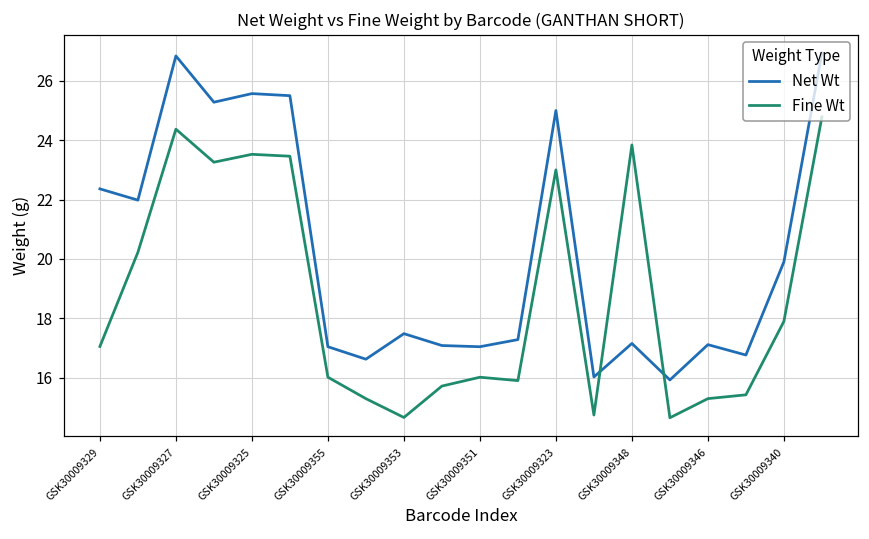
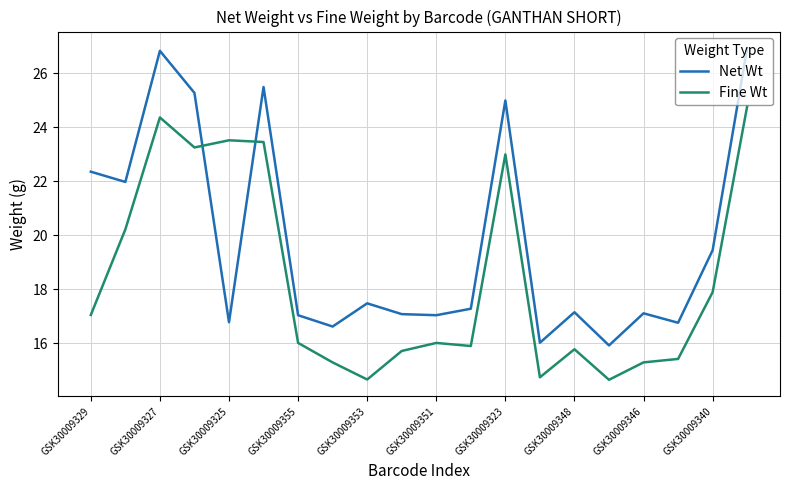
Net Wt, GSK30009325: 25.6 -> 16.8
Fine Wt, GSK30009348: 23.8 -> 15.8
Net Wt, GSK30009340: 19.9 -> 19.5
